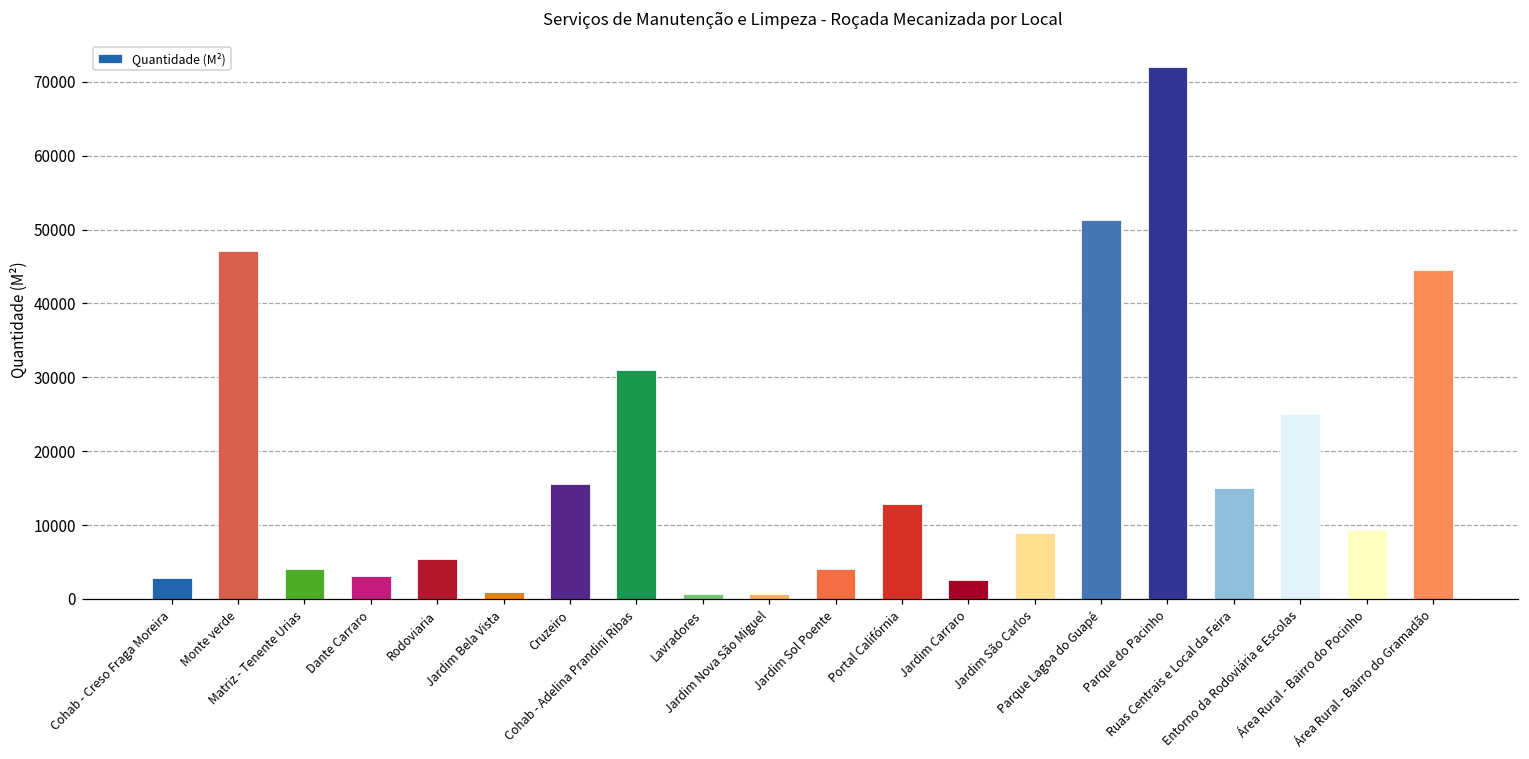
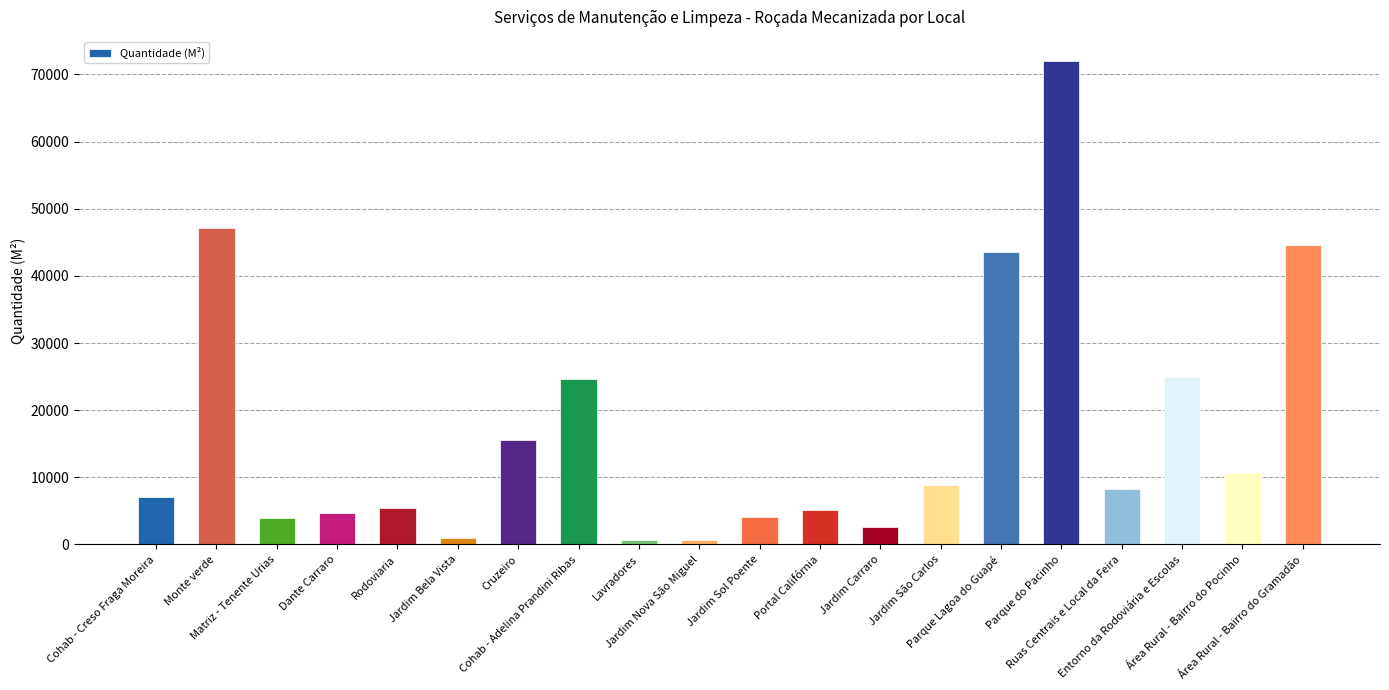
Cohab - Creso Fraga Moreira: 3000 -> 7000
Dante Carraro: 3000 -> 5000
Cohab - Adelina Prandini Ribas: 31000 -> 25000
Portal Califórnia: 13000 -> 5000
Parque Lagoa do Guapé: 51000 -> 44000
Ruas Centrais e Local da Feira: 15000 -> 8000
Área Rural - Bairro do Pocinho: 9000 -> 11000
